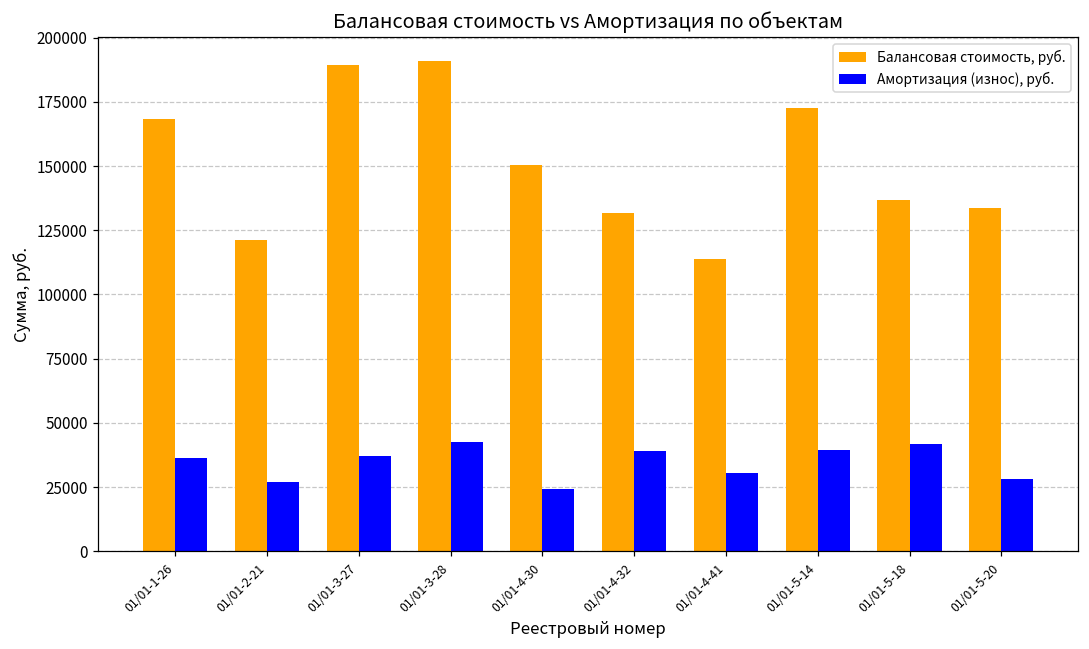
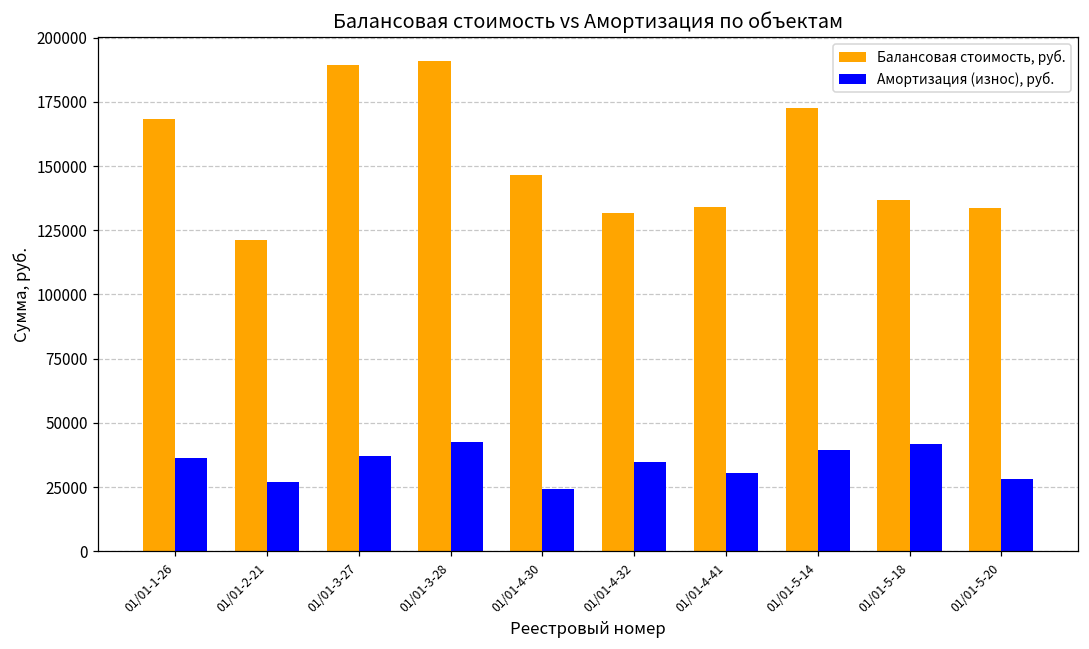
Балансовая стоимость, руб., 01/01-4-30: 150000 -> 147000
Амортизация (износ), руб., 01/01-4-32: 39000 -> 35000
Балансовая стоимость, руб., 01/01-4-41: 114000 -> 134000
